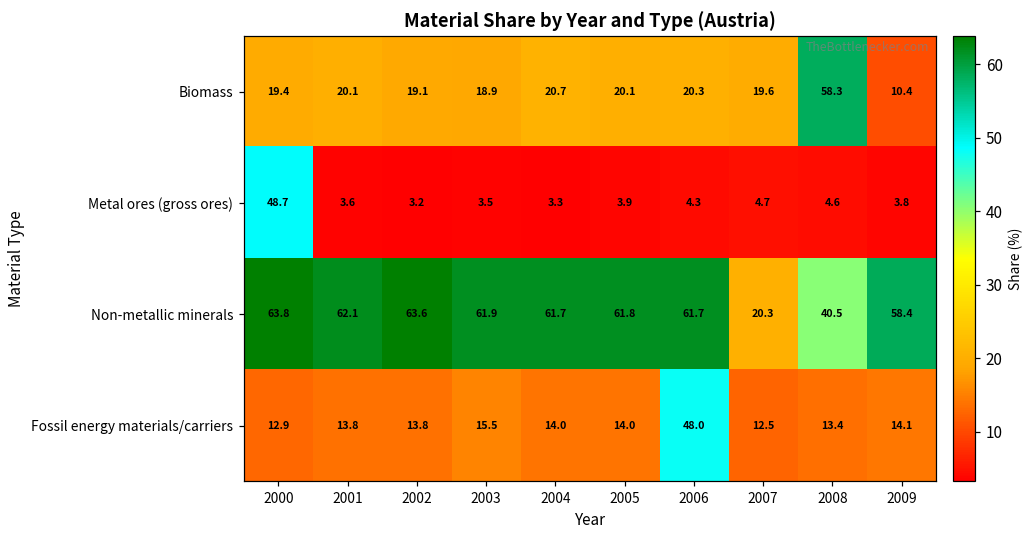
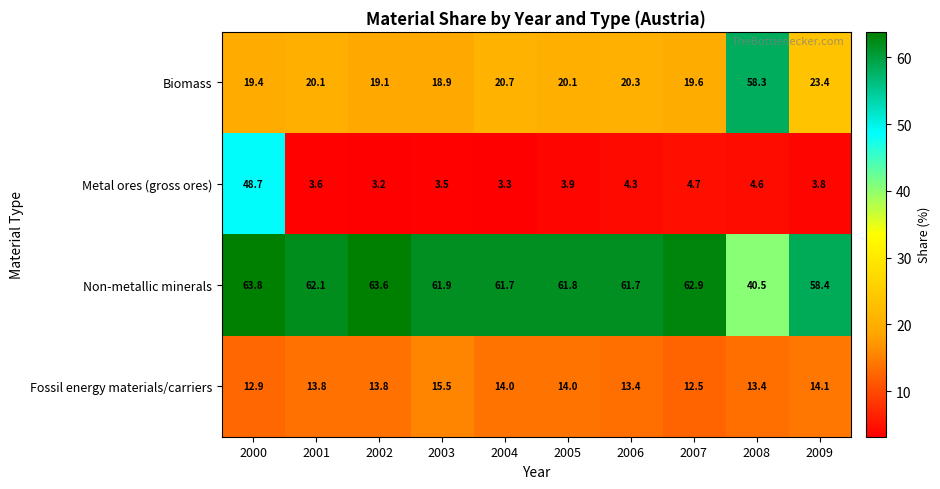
Biomass, 2009: 10.4 -> 23.4
Non-metallic minerals, 2007: 20.3 -> 62.9
Fossil energy materials/carriers, 2006: 48.0 -> 13.4
